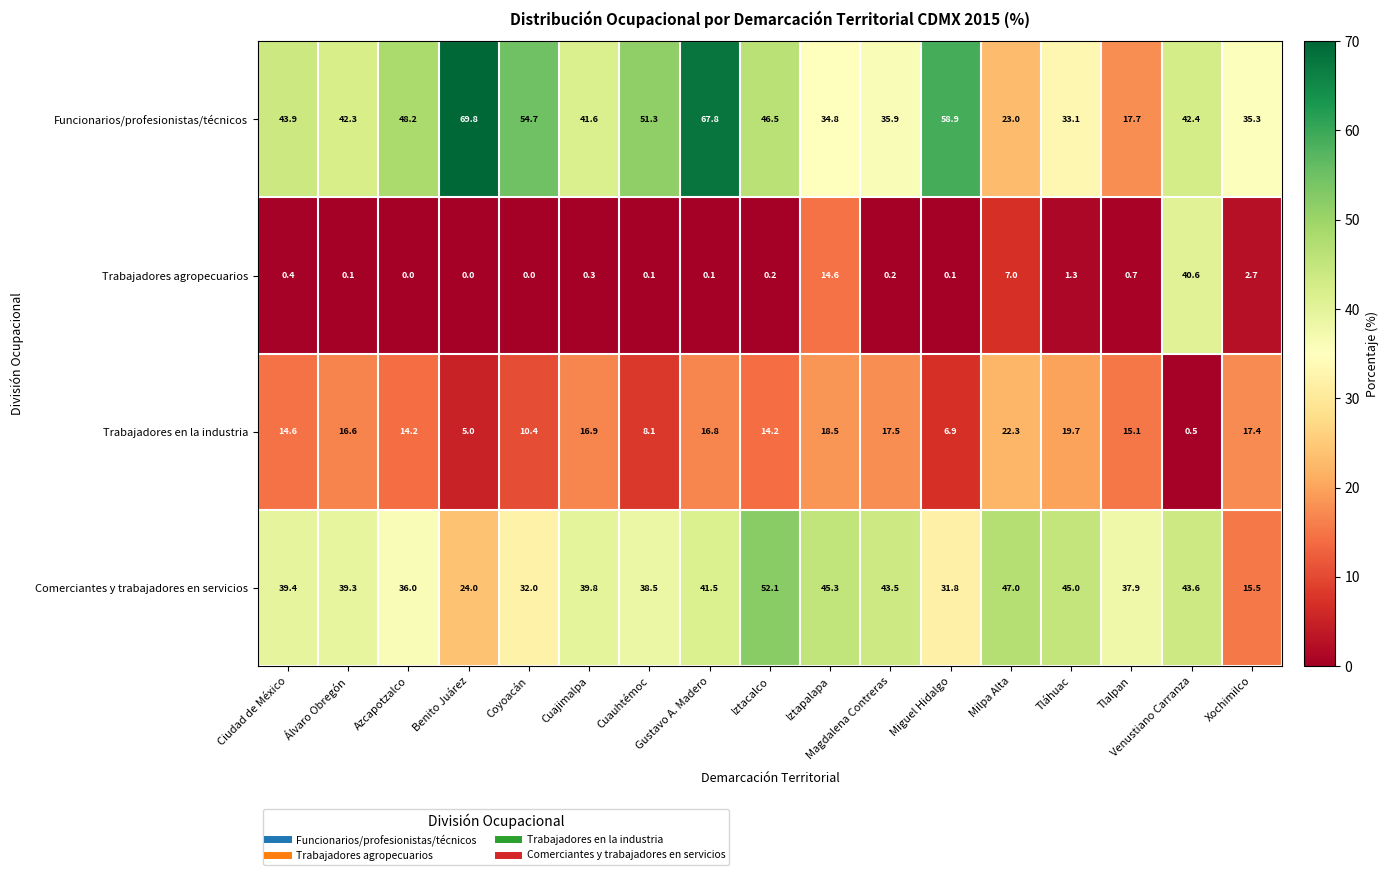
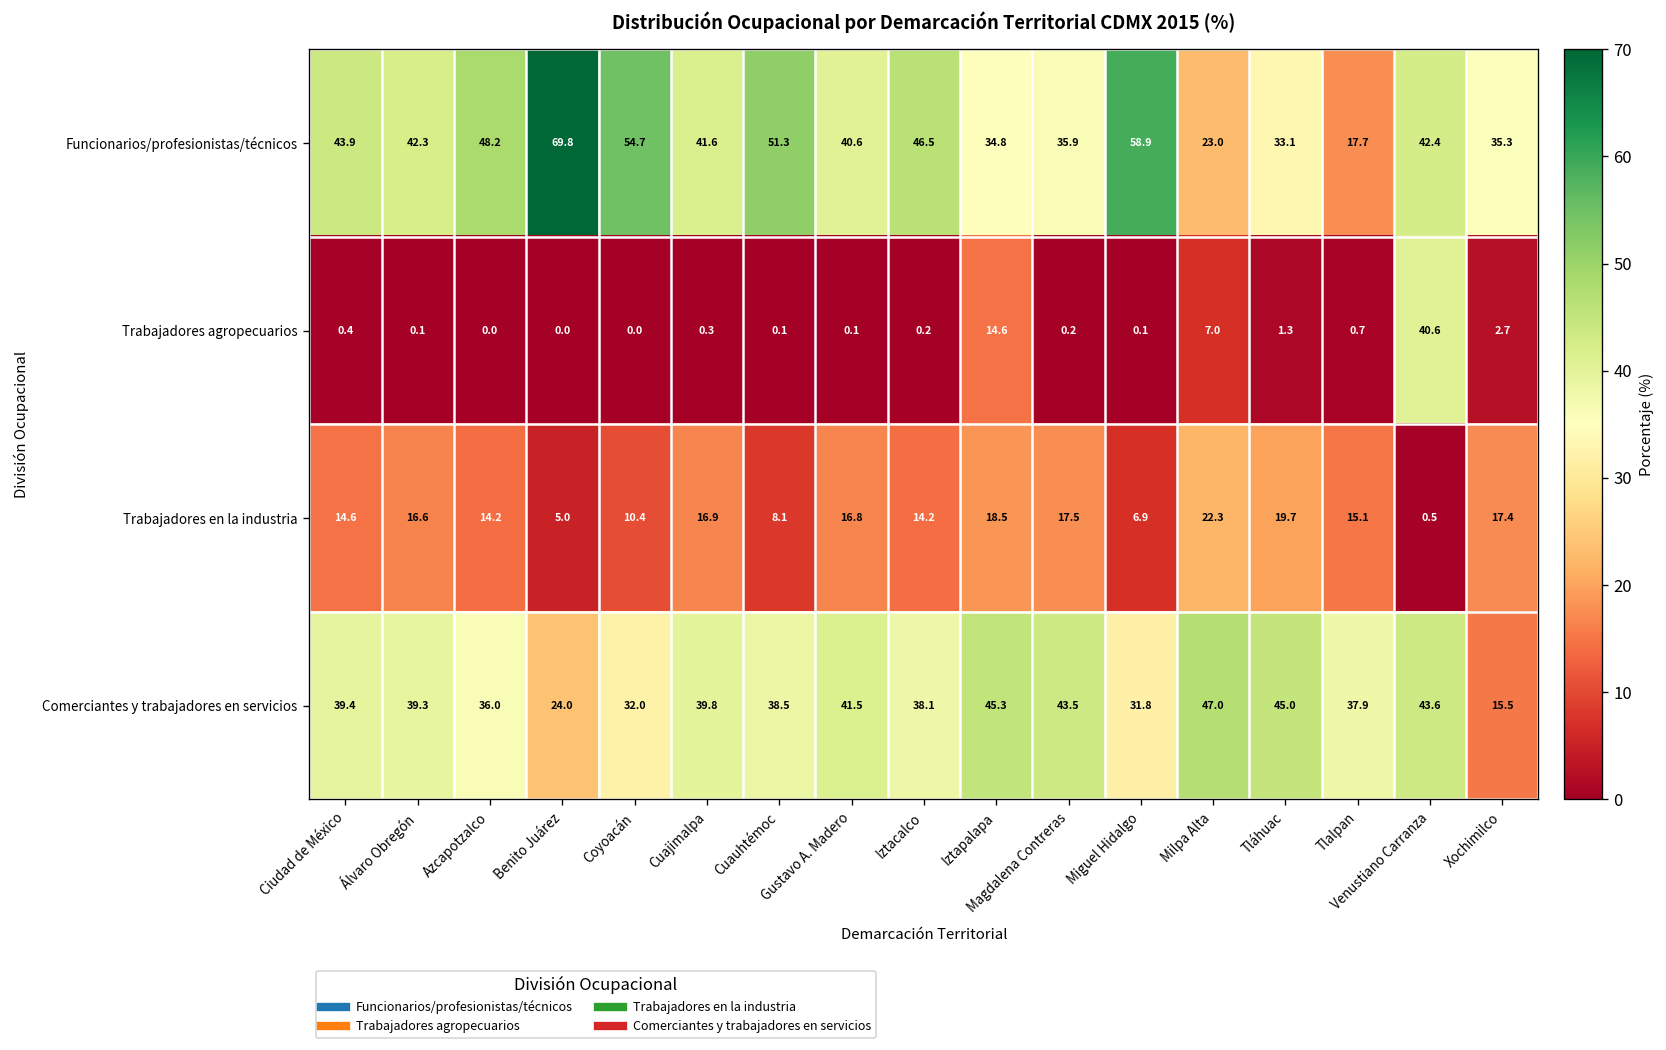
Funcionarios/profesionistas/técnicos, Gustavo A. Madero: 67.8 -> 40.6
Comerciantes y trabajadores en servicios, Iztacalco: 52.1 -> 38.1
